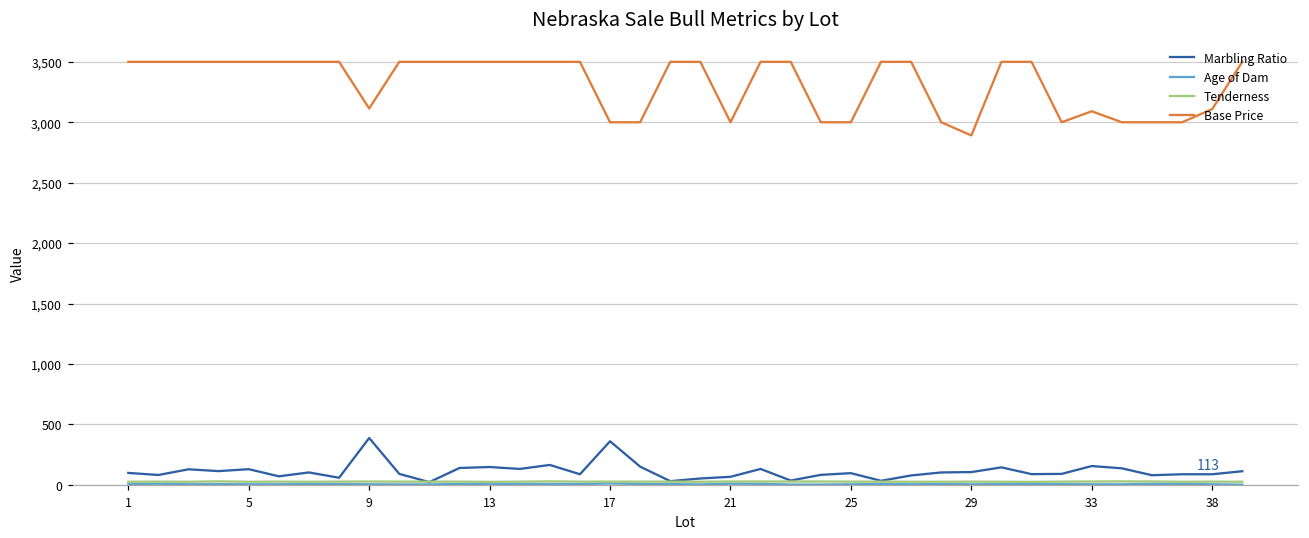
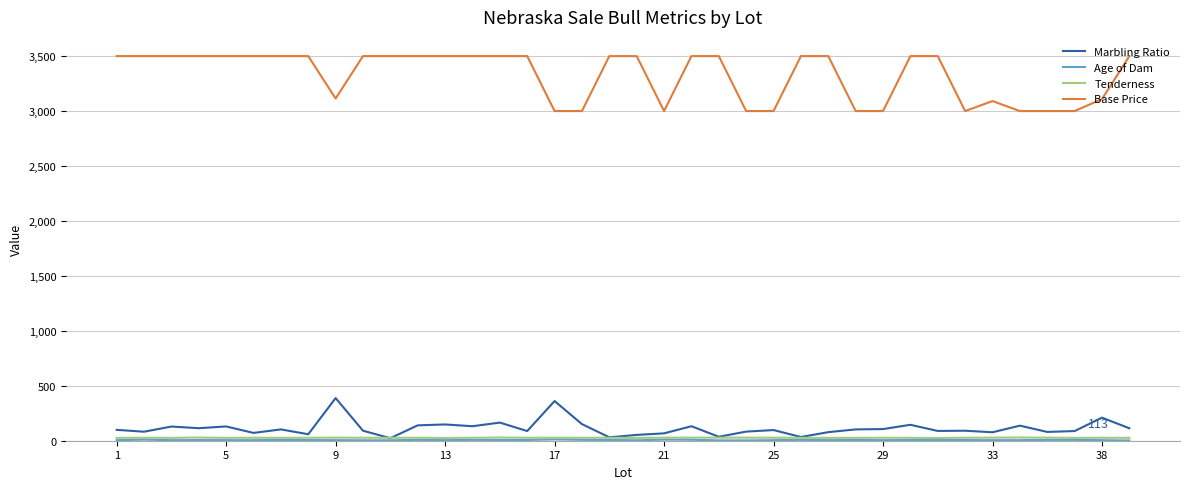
Base Price, 29: 2,890 -> 3,000
Marbling Ratio, 33: 160 -> 80
Marbling Ratio, 38: 90 -> 210
